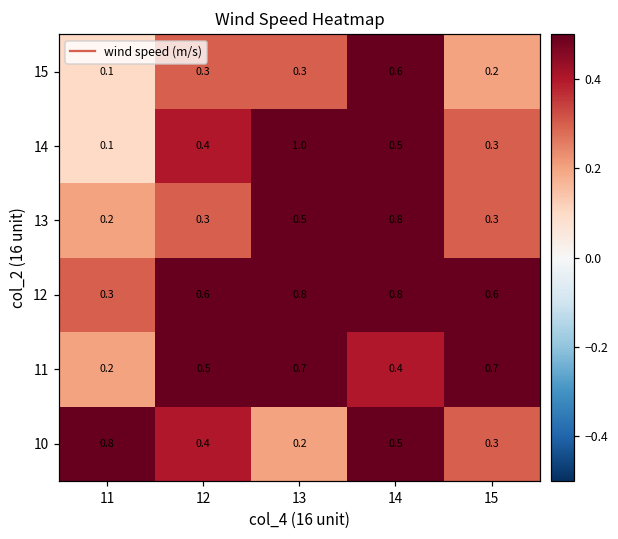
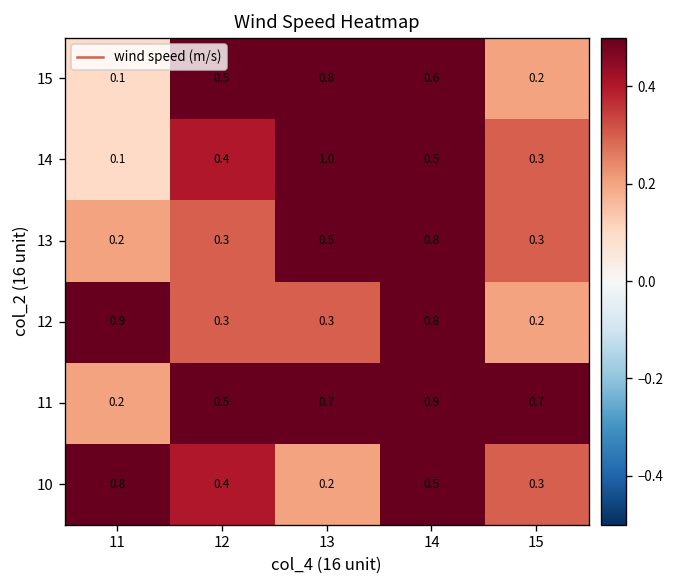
15, 12: 0.3 -> 0.5
15, 13: 0.3 -> 0.8
12, 11: 0.3 -> 0.9
12, 12: 0.6 -> 0.3
12, 13: 0.8 -> 0.3
12, 15: 0.6 -> 0.2
11, 14: 0.4 -> 0.9
